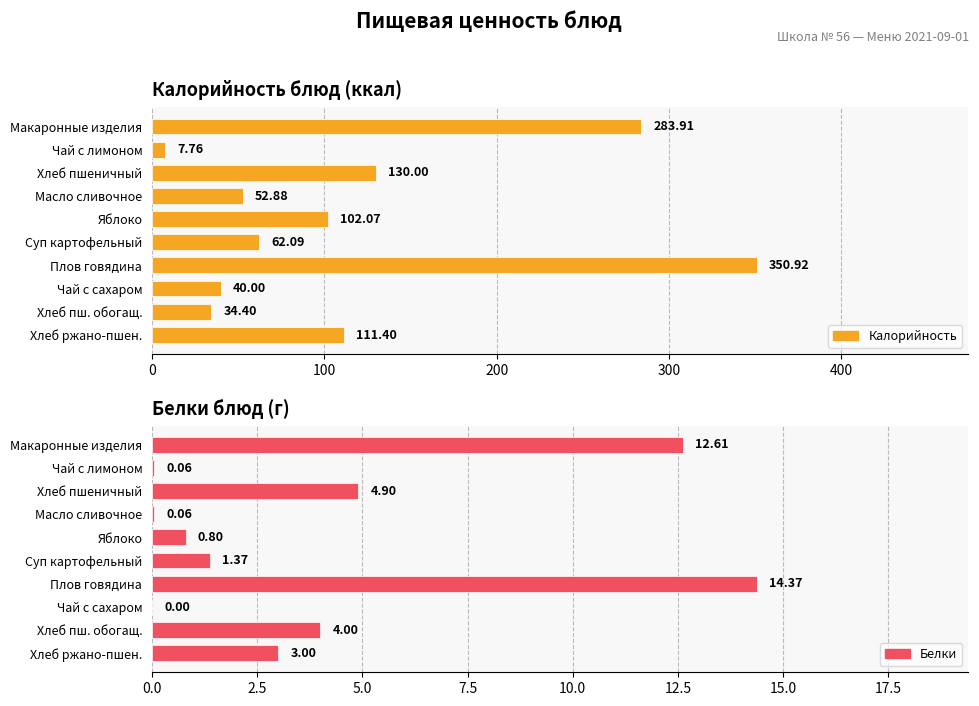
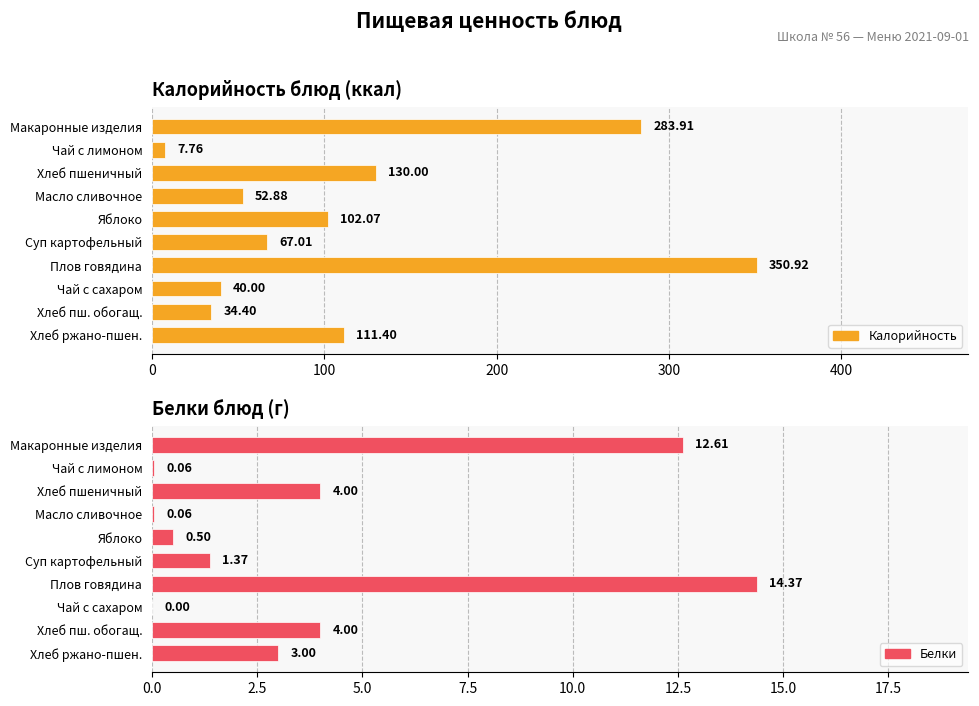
Калорийность блюд (ккал), Суп картофельный: 62.09 -> 67.01
Белки блюд (г), Хлеб пшеничный: 4.90 -> 4.00
Белки блюд (г), Яблоко: 0.80 -> 0.50
